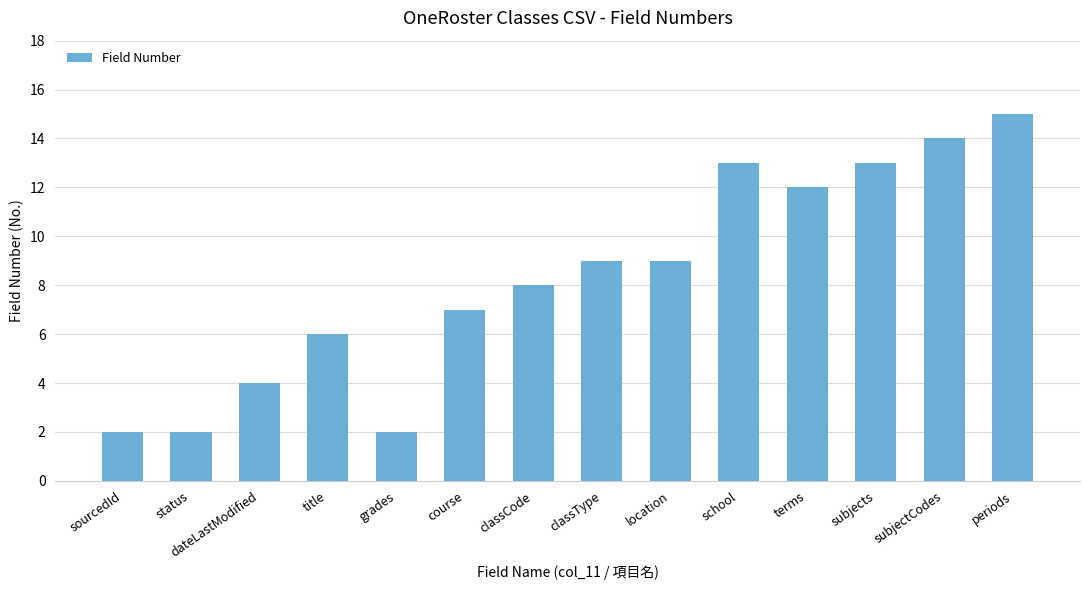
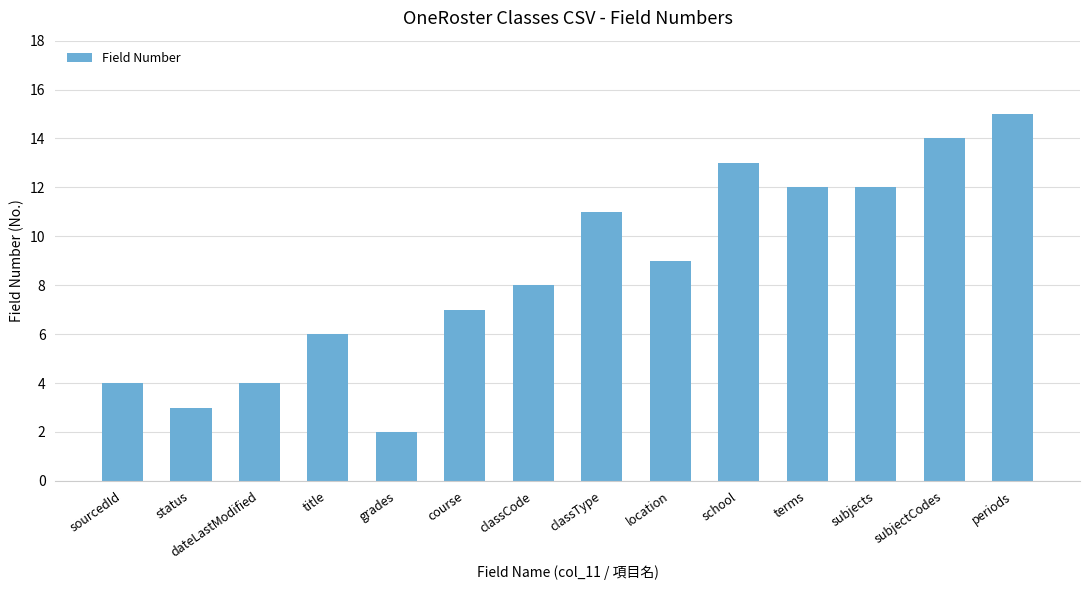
sourcedId: 2 -> 4
status: 2 -> 3
classType: 9 -> 11
subjects: 13 -> 12
